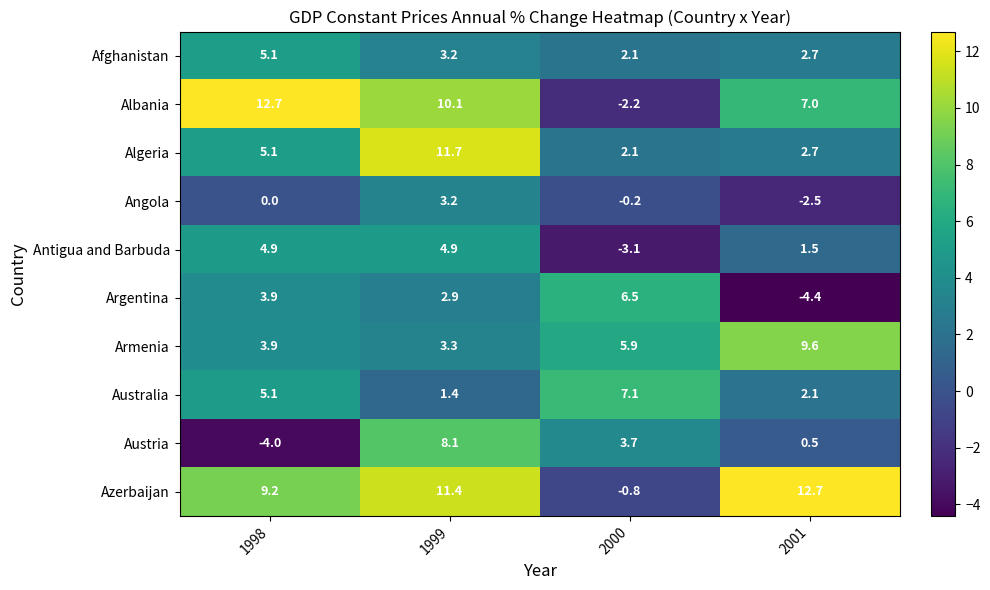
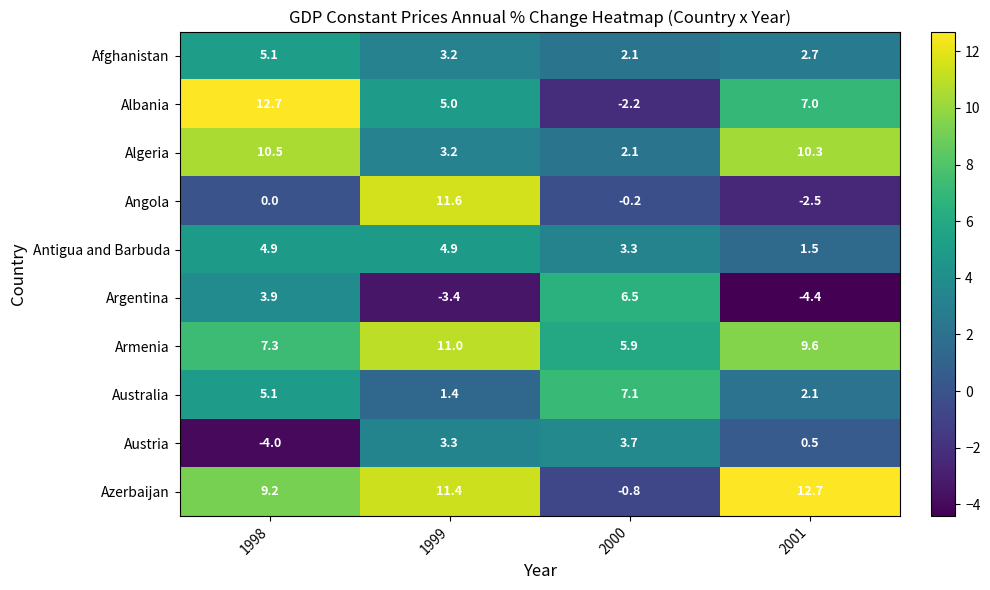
Albania, 1999: 10.1 -> 5.0
Algeria, 1998: 5.1 -> 10.5
Algeria, 1999: 11.7 -> 3.2
Algeria, 2001: 2.7 -> 10.3
Angola, 1999: 3.2 -> 11.6
Antigua and Barbuda, 2000: -3.1 -> 3.3
Argentina, 1999: 2.9 -> -3.4
Armenia, 1998: 3.9 -> 7.3
Armenia, 1999: 3.3 -> 11.0
Austria, 1999: 8.1 -> 3.3
